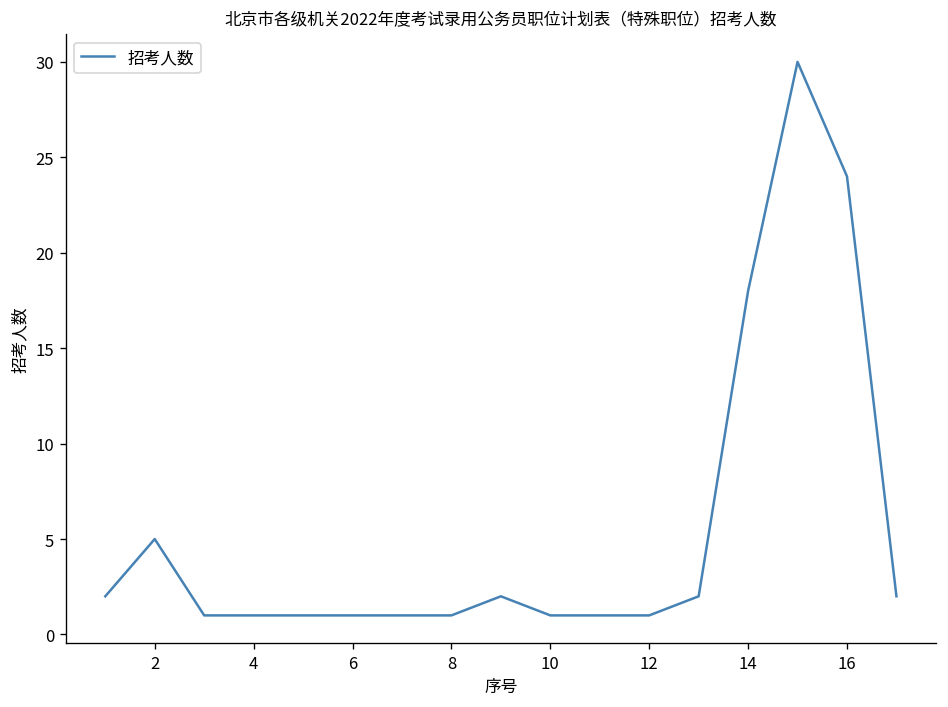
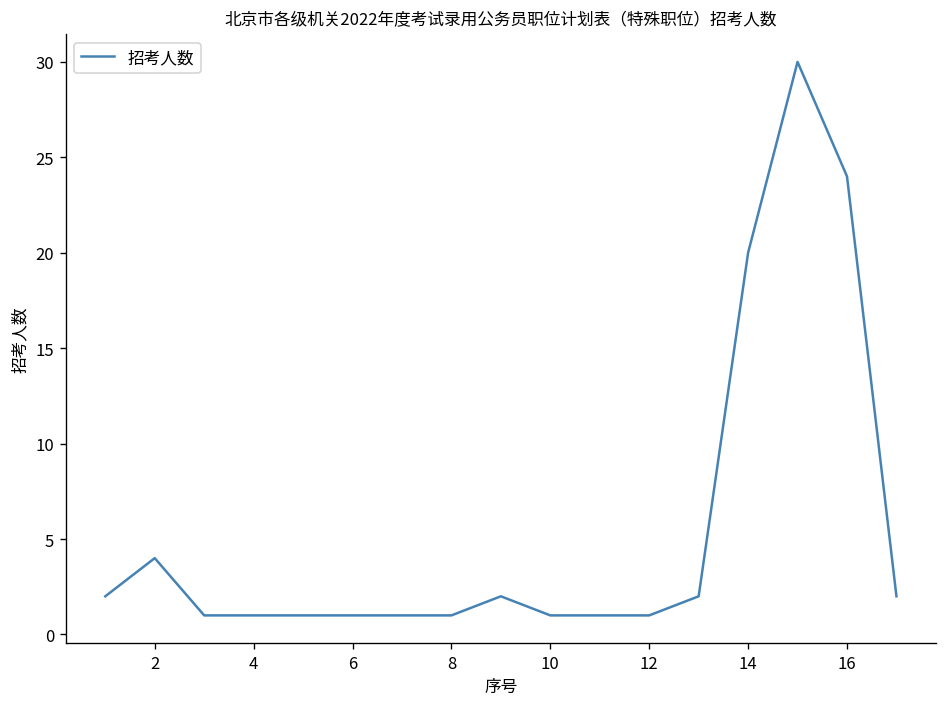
2: 5 -> 4
14: 18 -> 20
